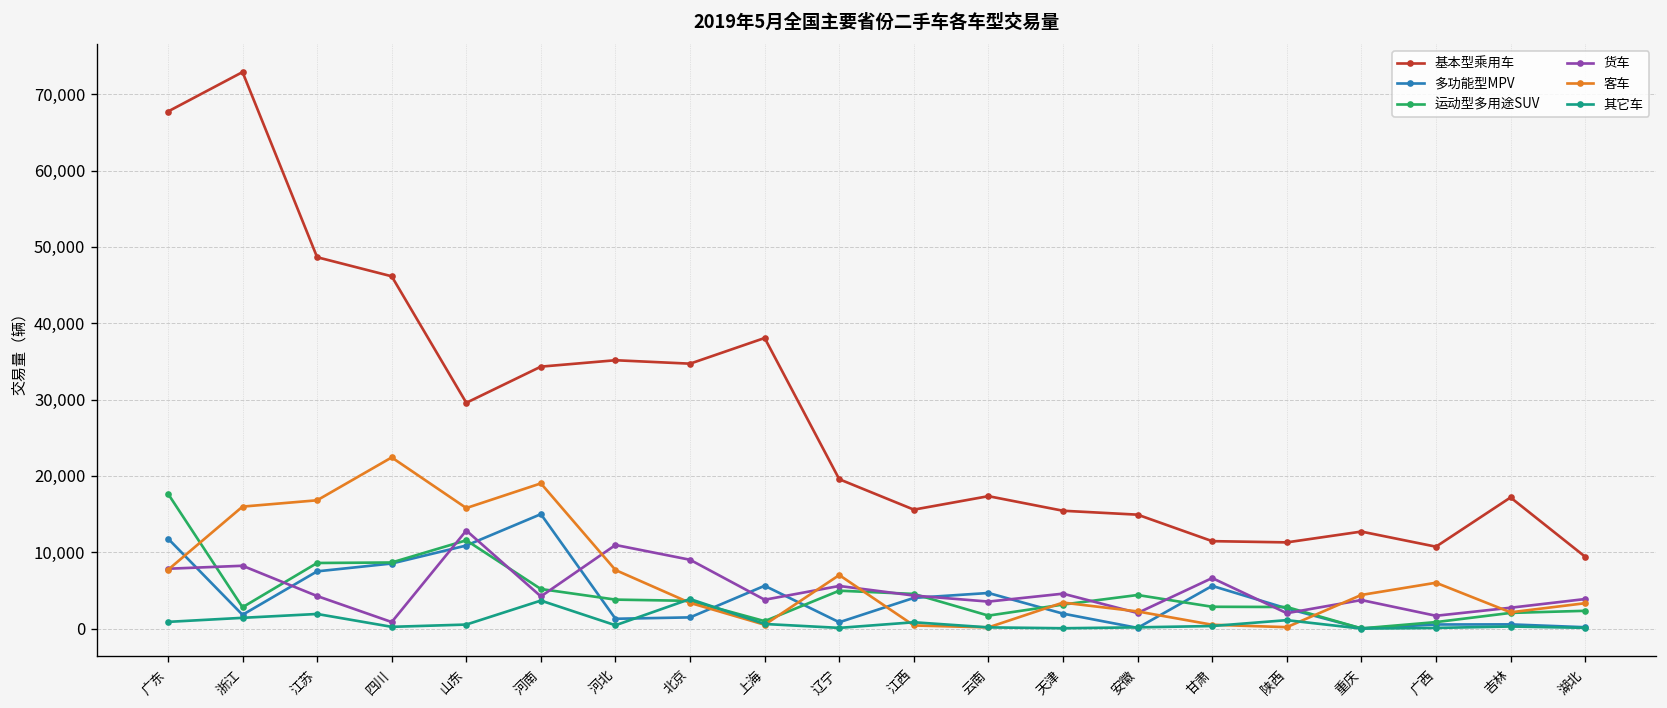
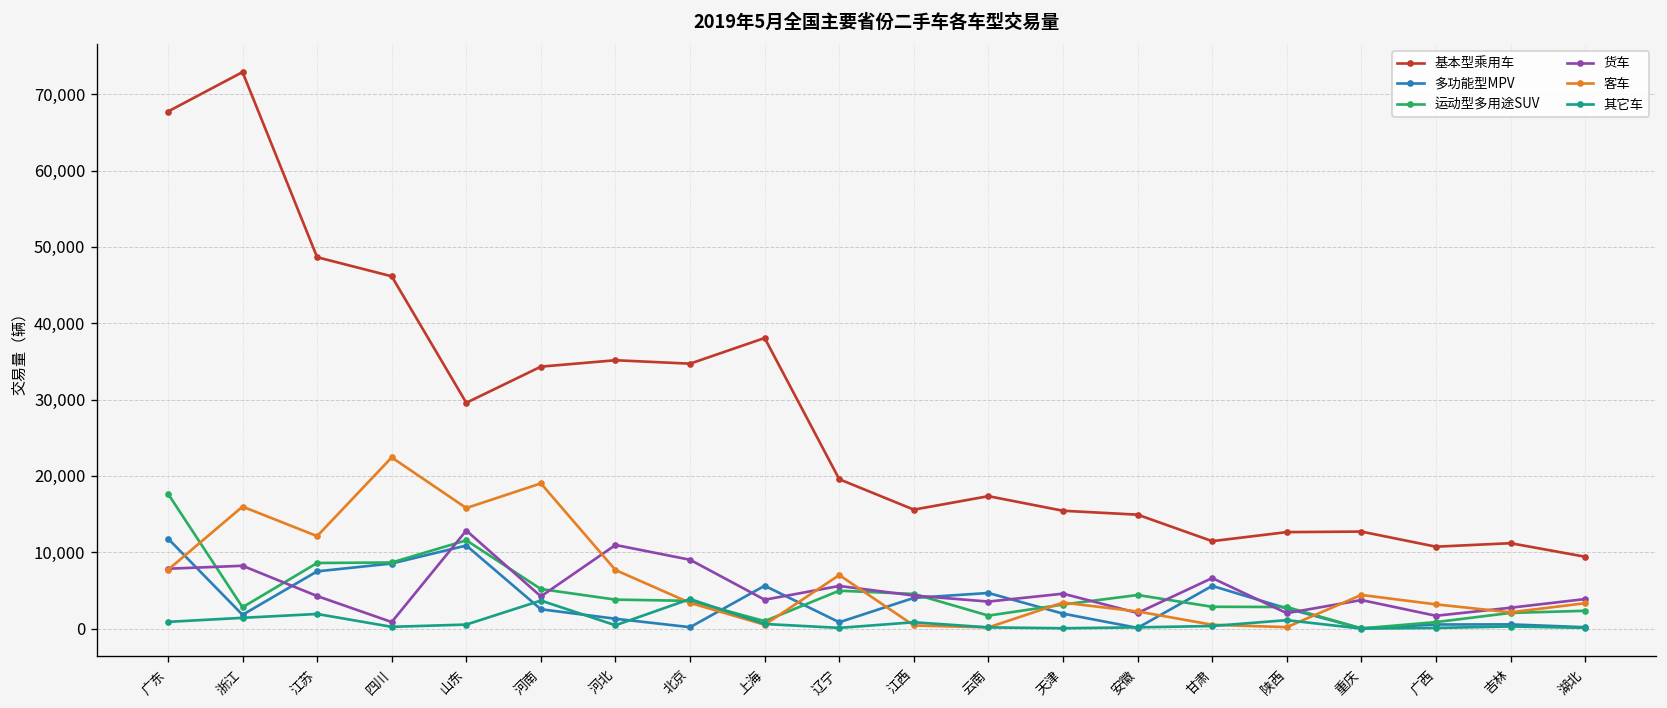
客车, 江苏: 17,000 -> 12,000
多功能型MPV, 河南: 15,000 -> 3,000
多功能型MPV, 北京: 1,000 -> 0
基本型乘用车, 陕西: 11,000 -> 13,000
客车, 广西: 6,000 -> 3,000
基本型乘用车, 吉林: 17,000 -> 11,000
